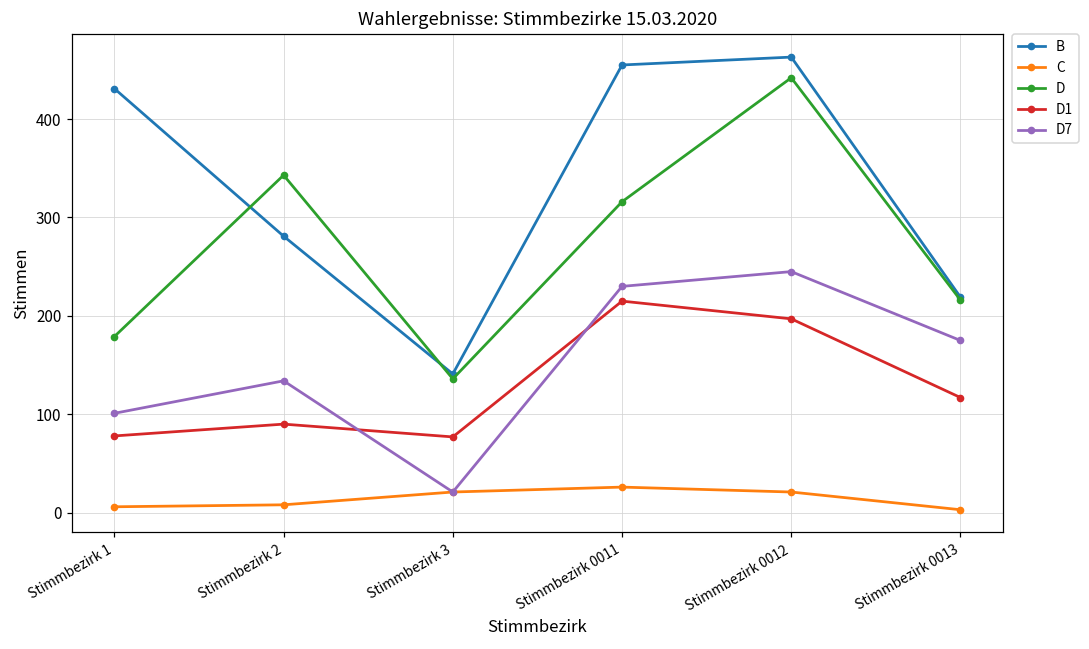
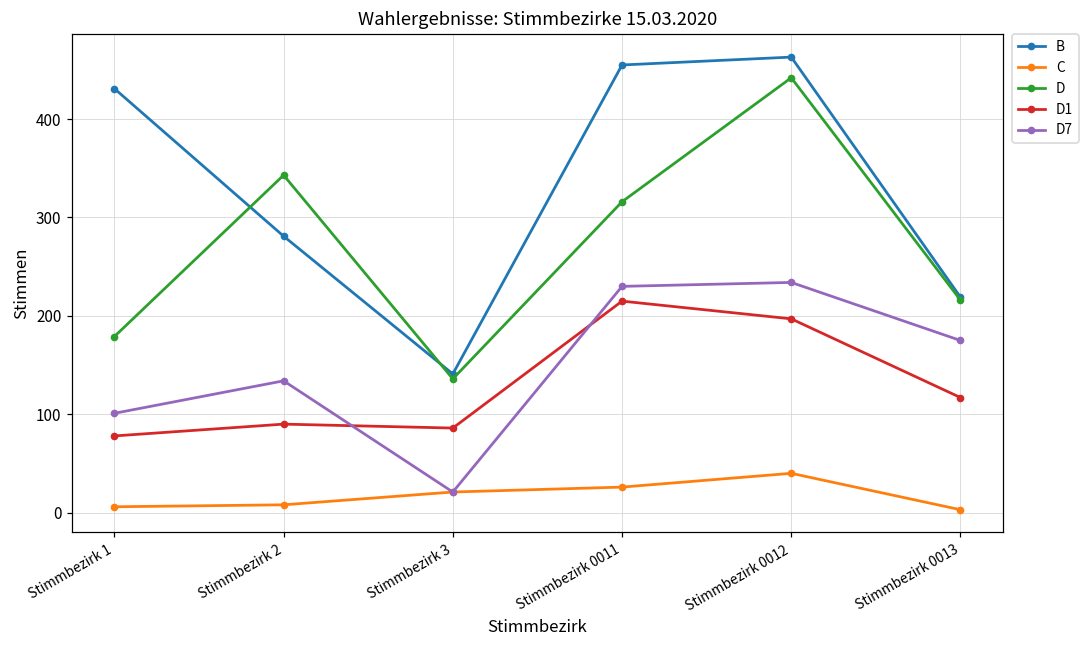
D1, Stimmbezirk 3: 80 -> 90
C, Stimmbezirk 0012: 20 -> 40
D7, Stimmbezirk 0012: 250 -> 230
